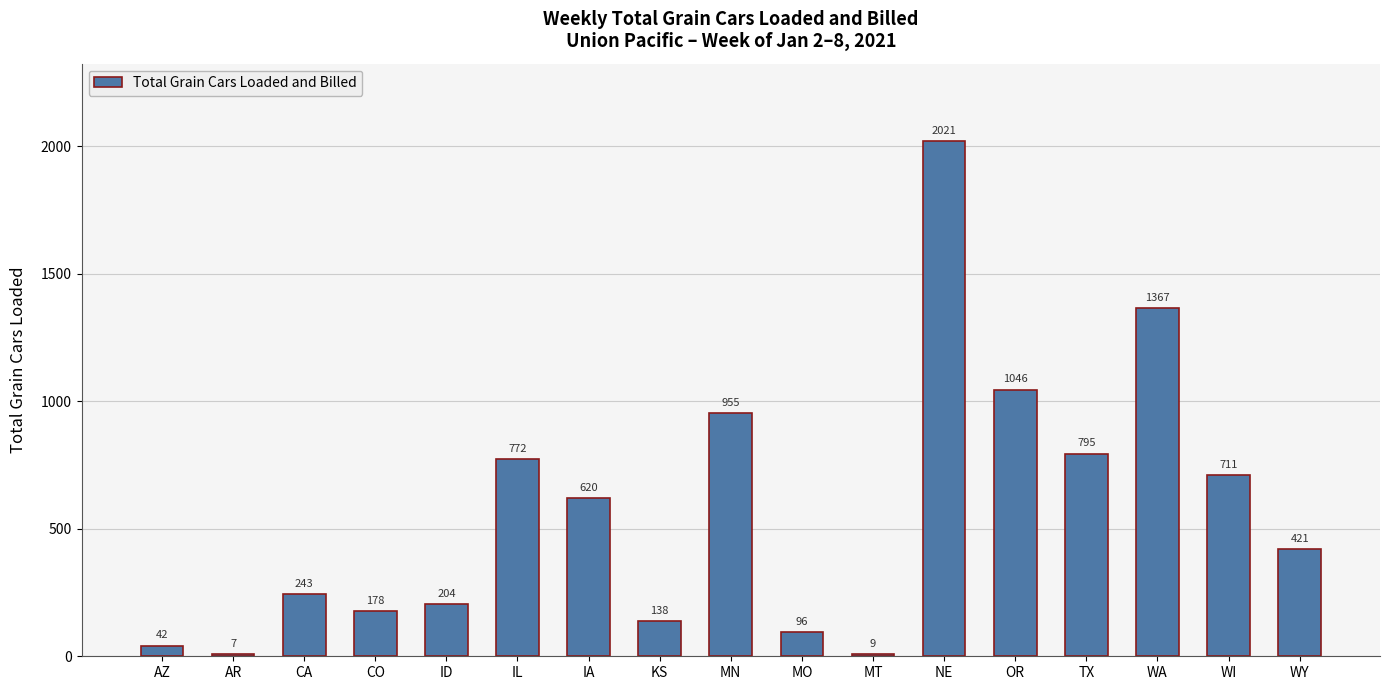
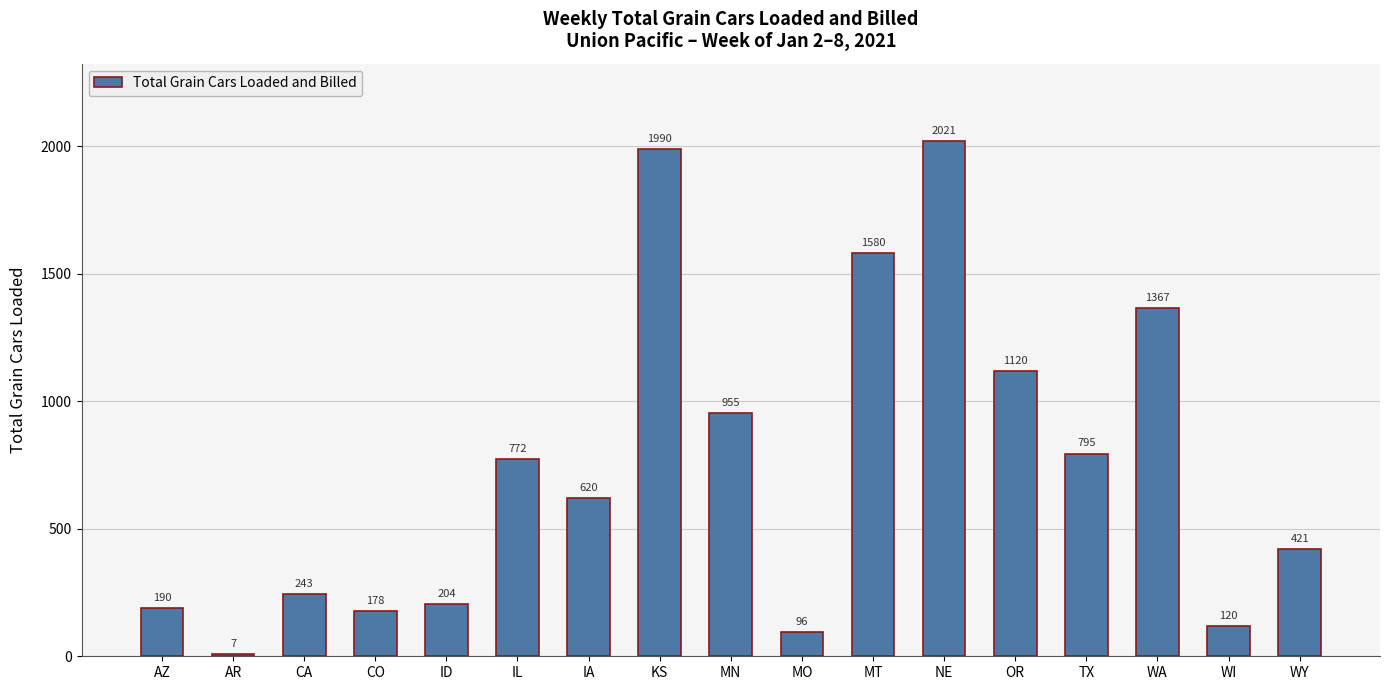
AZ: 42 -> 190
KS: 138 -> 1990
MT: 9 -> 1580
OR: 1046 -> 1120
WI: 711 -> 120
